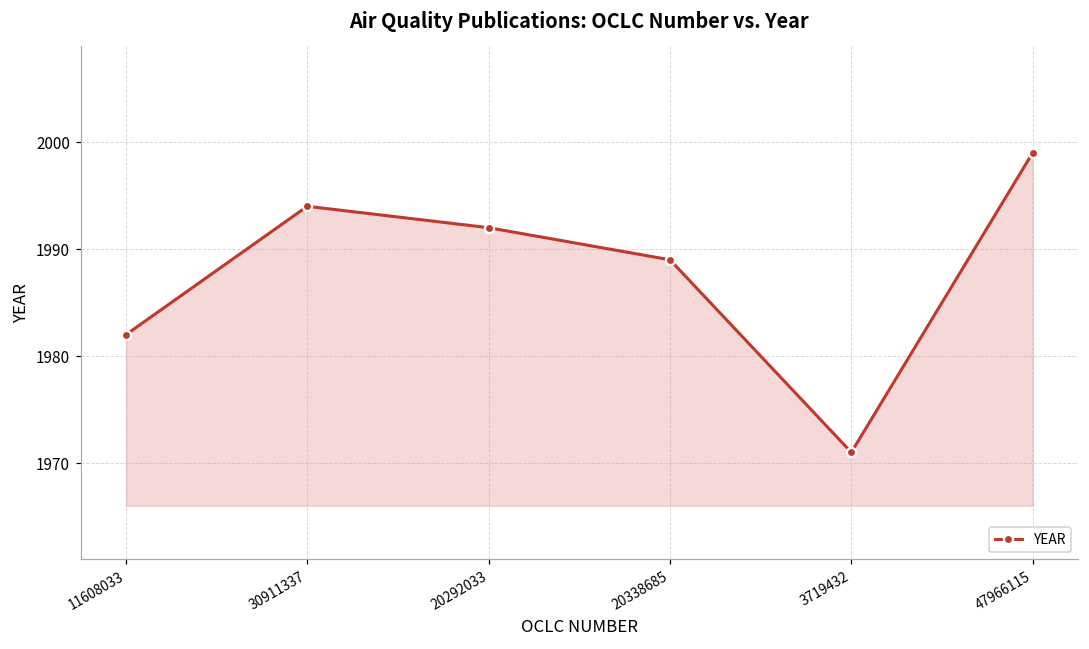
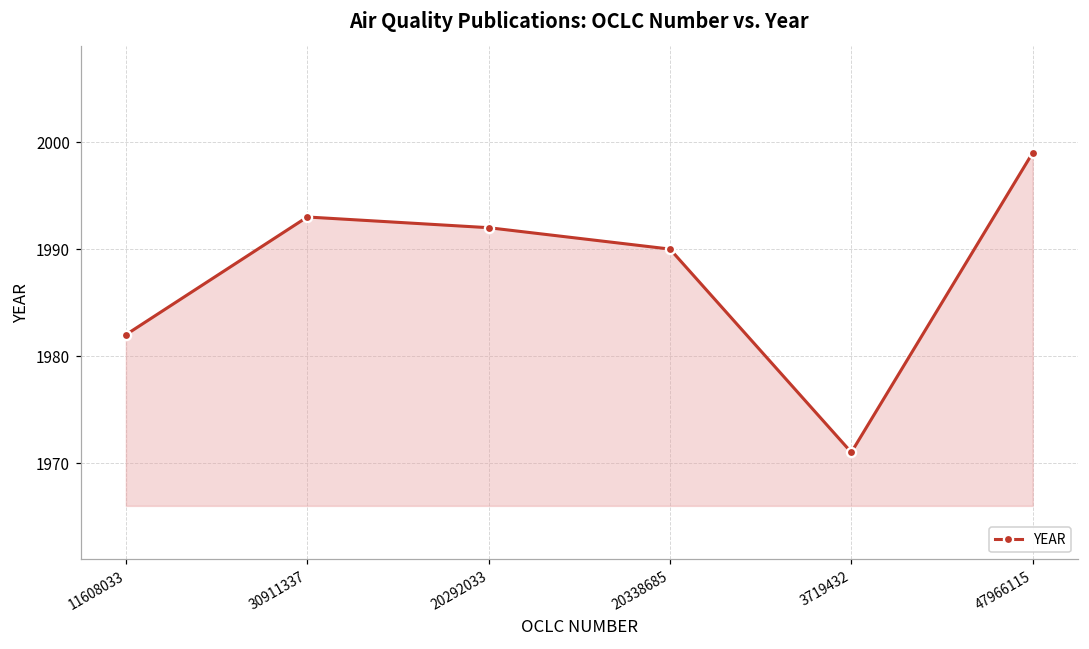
30911337: 1994 -> 1993
20338685: 1989 -> 1990
